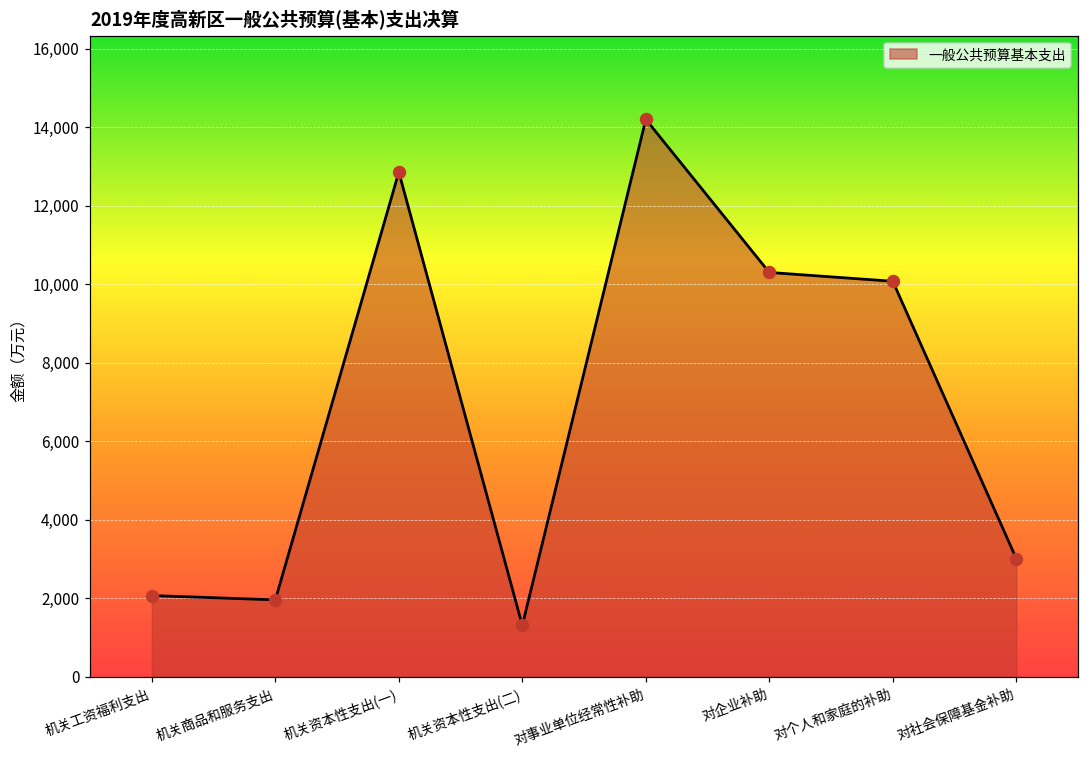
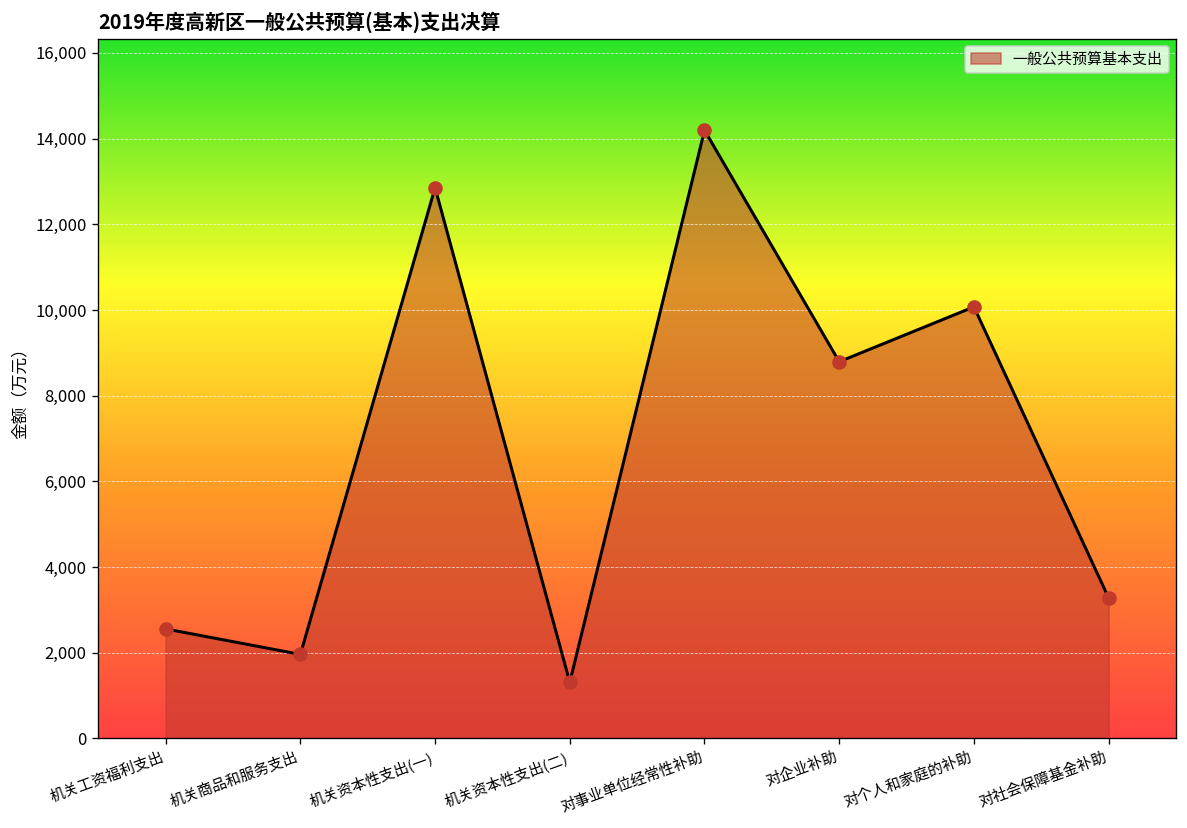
机关工资福利支出: 2,100 -> 2,600
对企业补助: 10,300 -> 8,800
对社会保障基金补助: 3,000 -> 3,300
